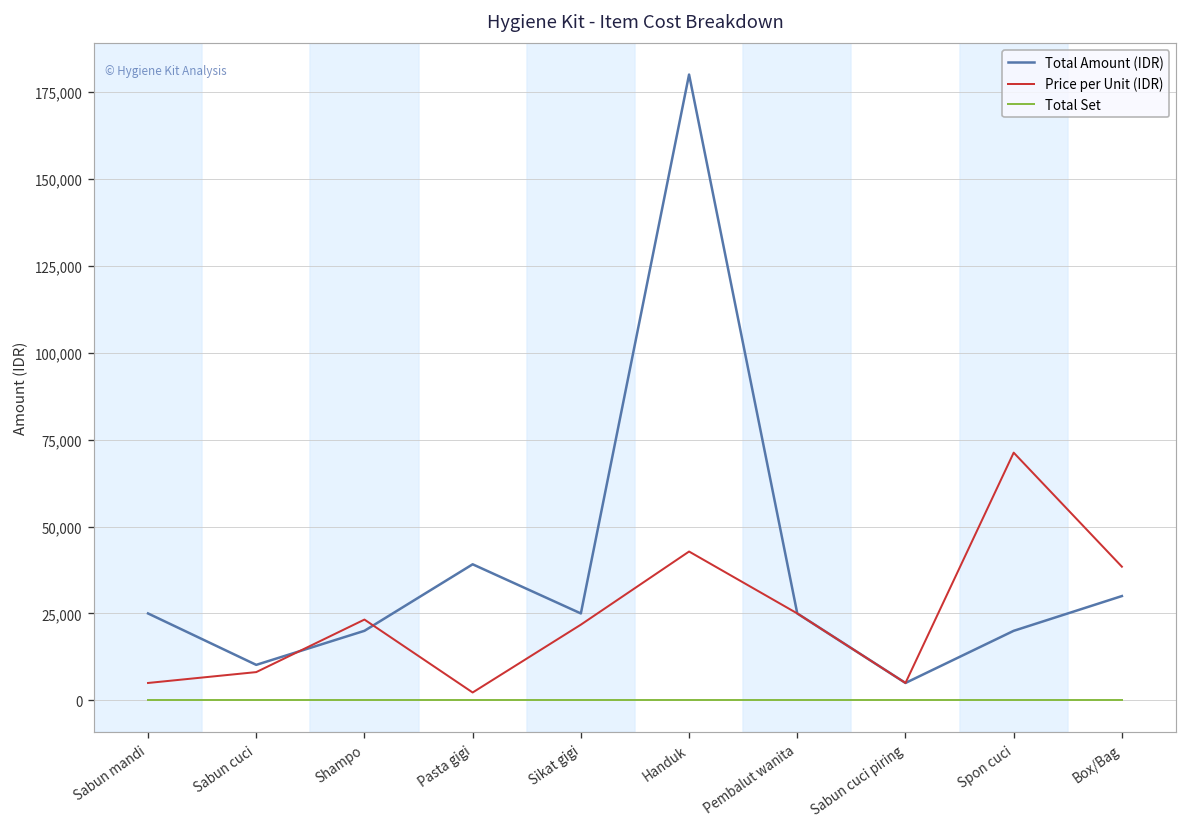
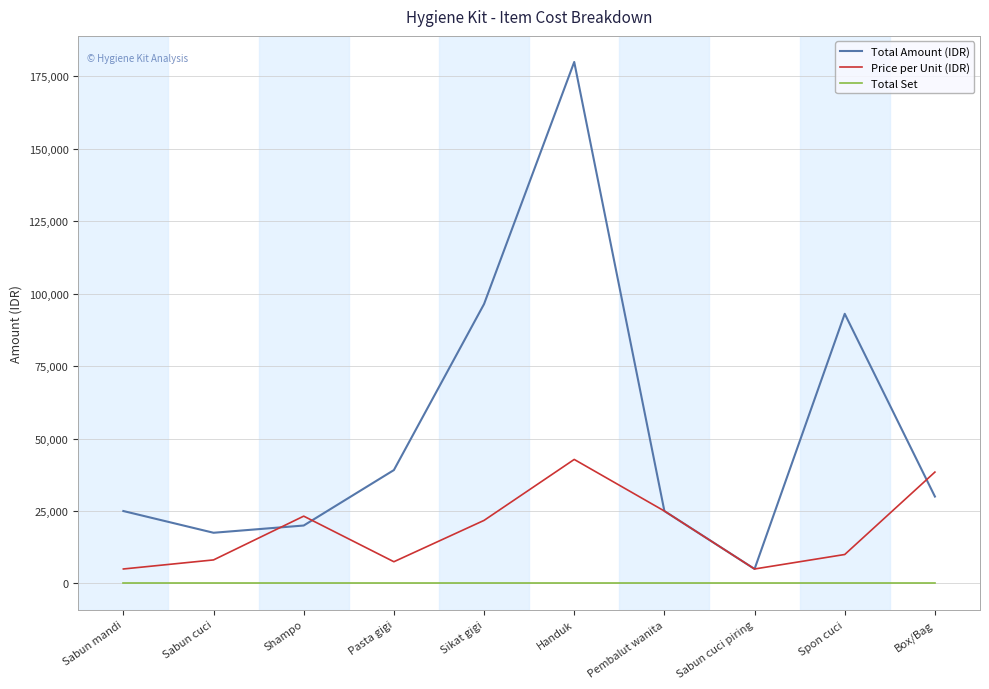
Total Amount (IDR), Sabun cuci: 10,000 -> 18,000
Price per Unit (IDR), Pasta gigi: 2,000 -> 8,000
Total Amount (IDR), Sikat gigi: 25,000 -> 96,000
Total Amount (IDR), Spon cuci: 20,000 -> 93,000
Price per Unit (IDR), Spon cuci: 71,000 -> 10,000
